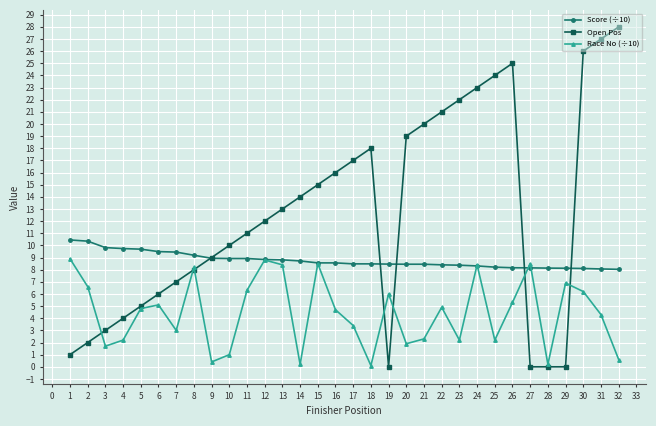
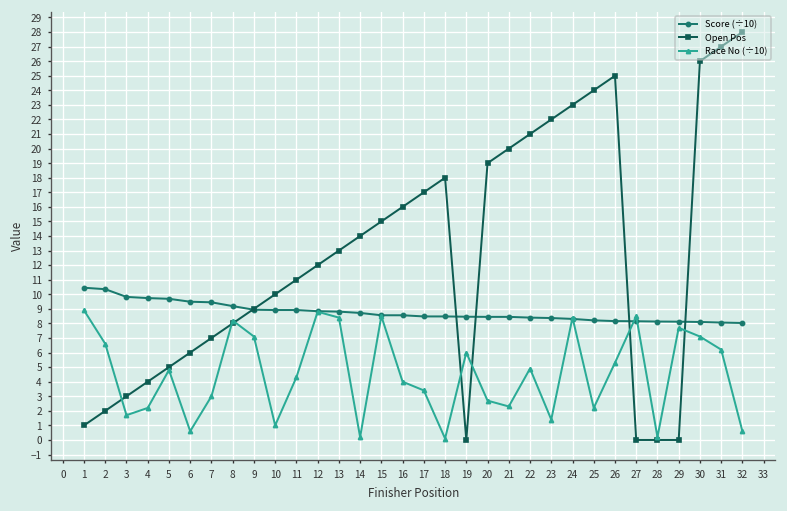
Race No (÷10), 6: 5.1 -> 0.6
Race No (÷10), 9: 0.4 -> 7.1
Race No (÷10), 11: 6.3 -> 4.3
Race No (÷10), 16: 4.7 -> 4.0
Race No (÷10), 20: 1.9 -> 2.7
Race No (÷10), 23: 2.2 -> 1.4
Race No (÷10), 29: 6.9 -> 7.7
Race No (÷10), 30: 6.2 -> 7.1
Race No (÷10), 31: 4.3 -> 6.2
